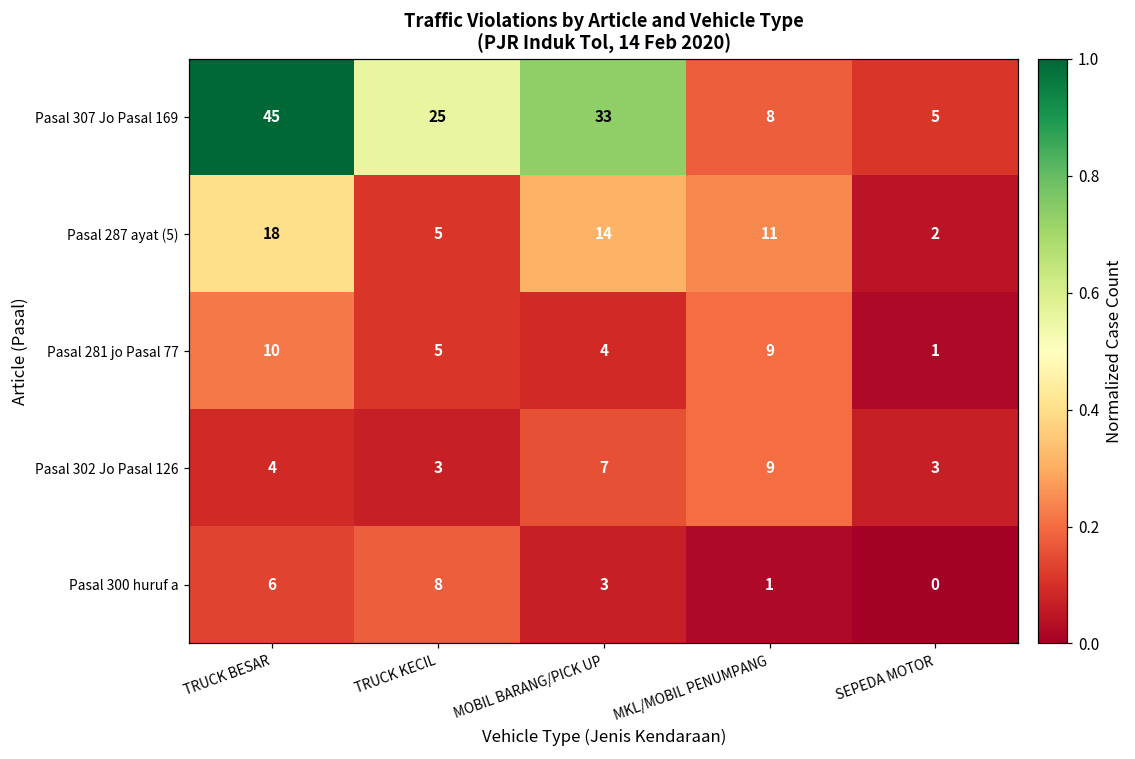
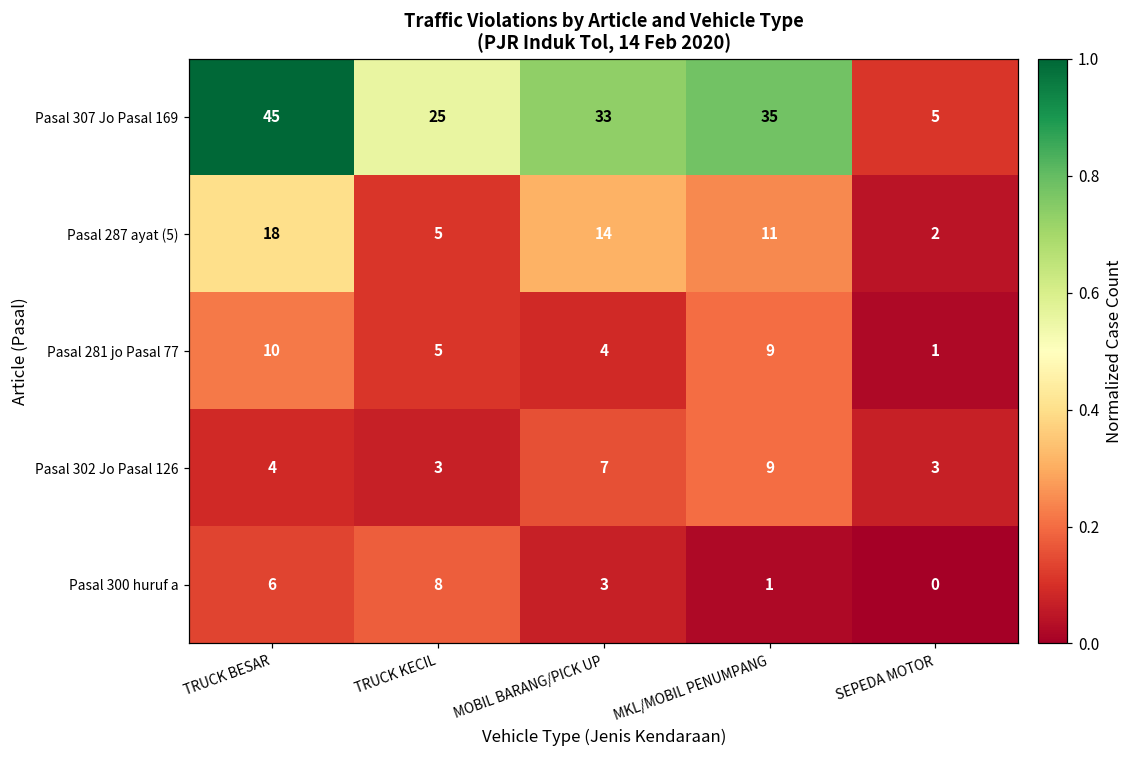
Pasal 307 Jo Pasal 169, MKL/MOBIL PENUMPANG: 8 -> 35
